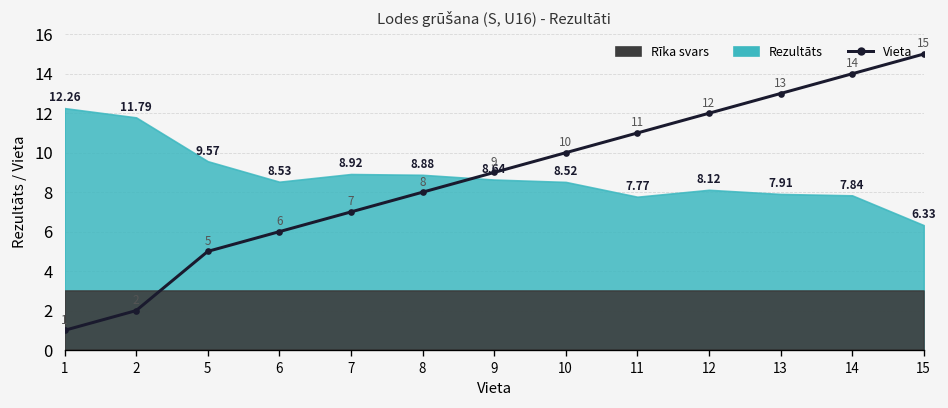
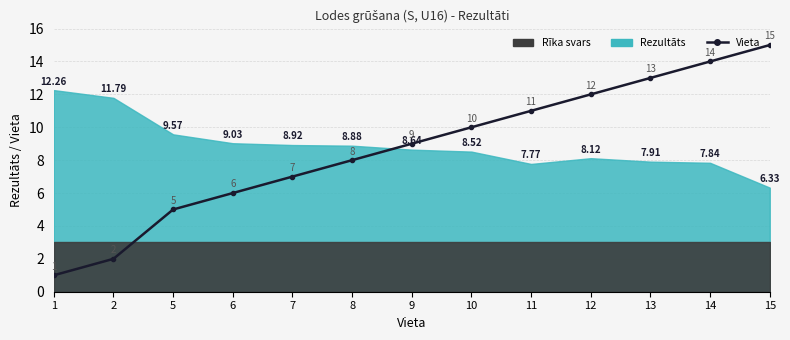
Rezultāts, 6: 8.53 -> 9.03
